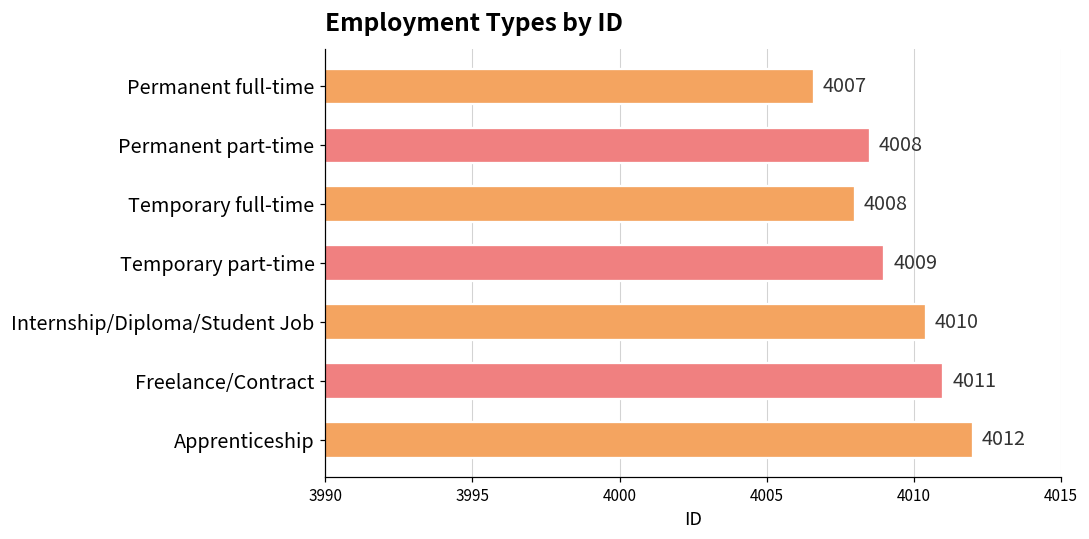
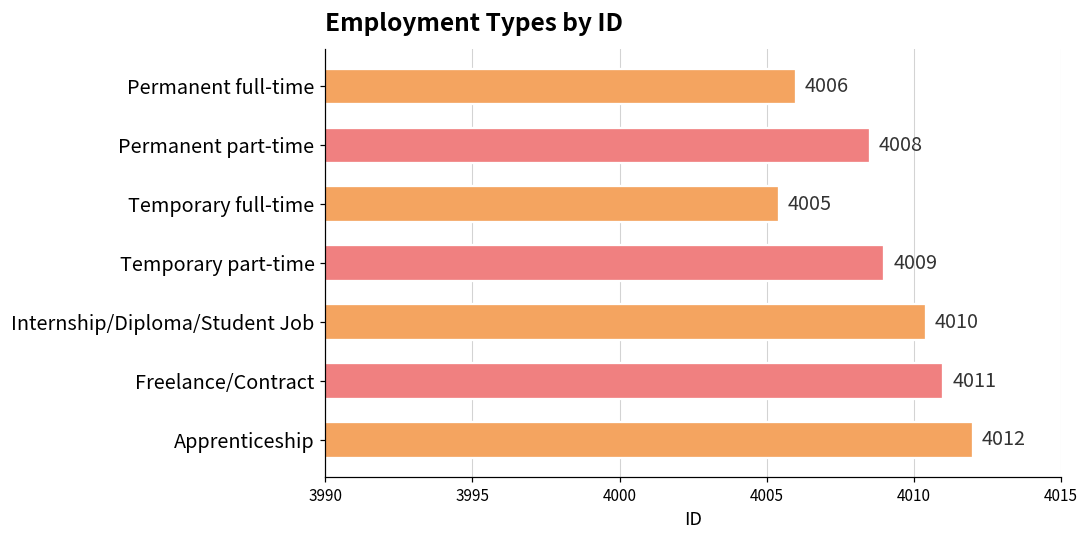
Permanent full-time: 4007 -> 4006
Temporary full-time: 4008 -> 4005
